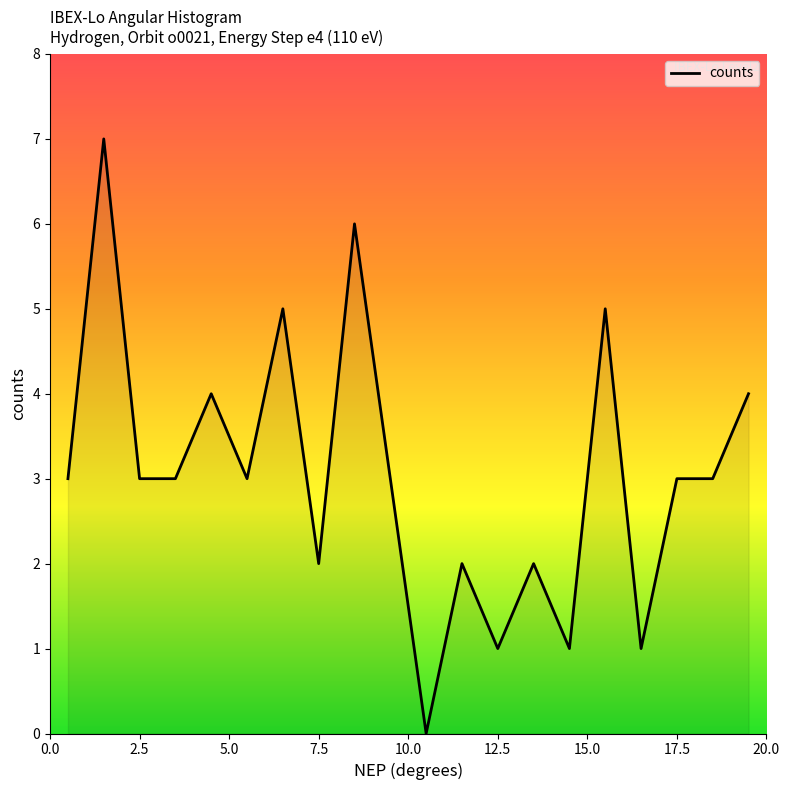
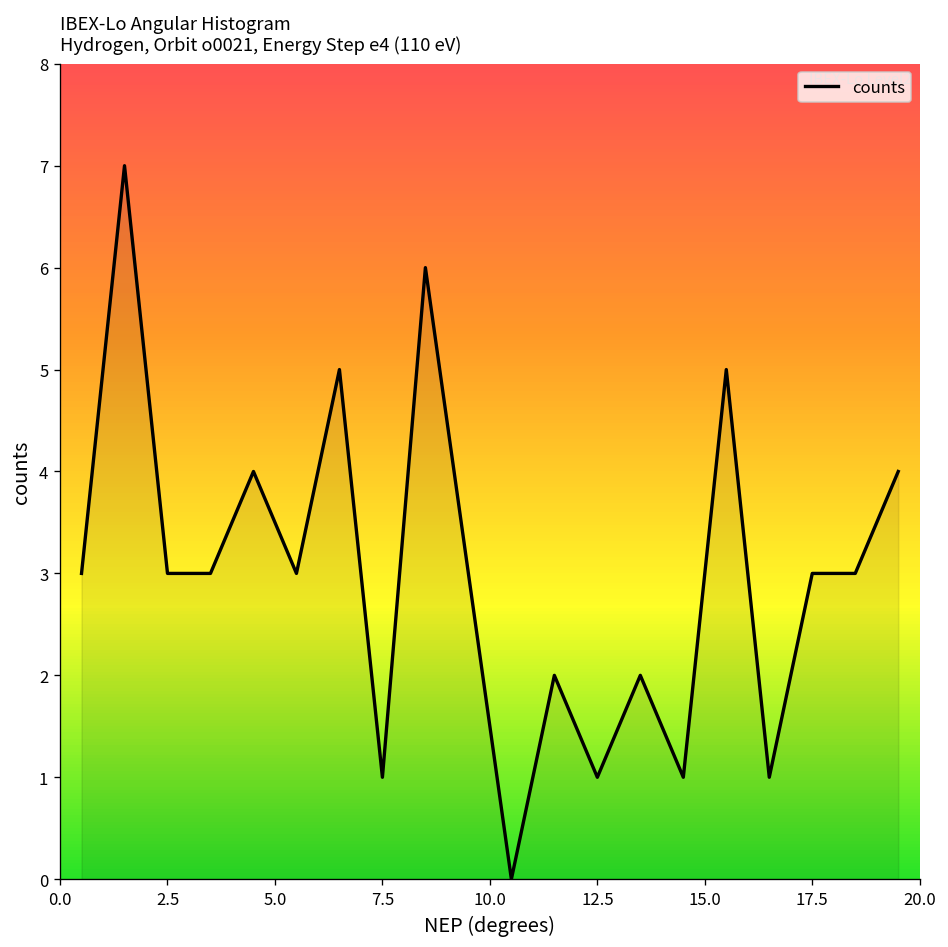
7.5: 2 -> 1
